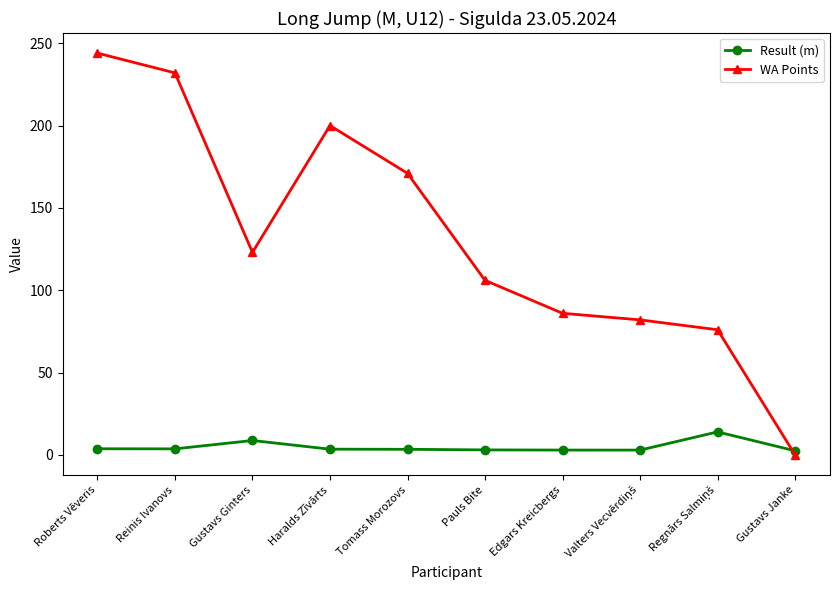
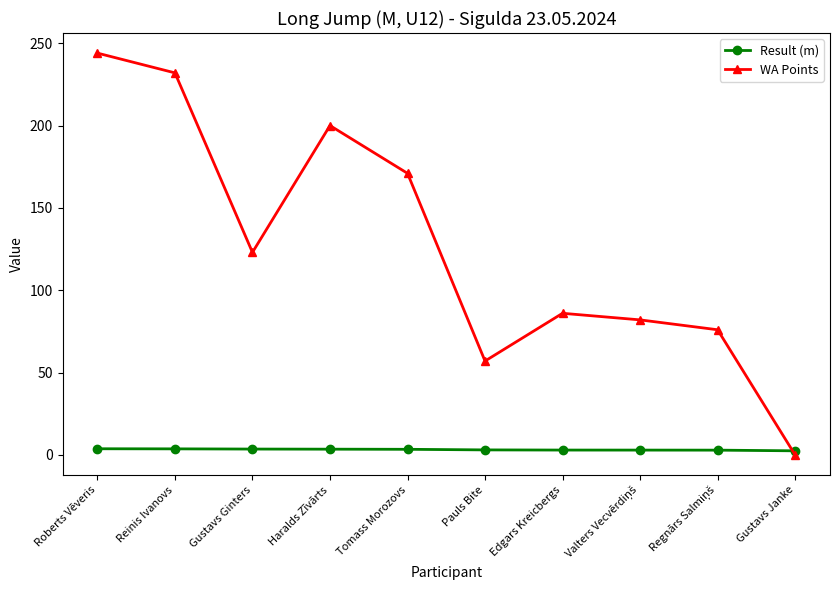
Result (m), Gustavs Ginters: 9 -> 4
WA Points, Pauls Bite: 106 -> 57
Result (m), Regnārs Salmiņš: 14 -> 3
